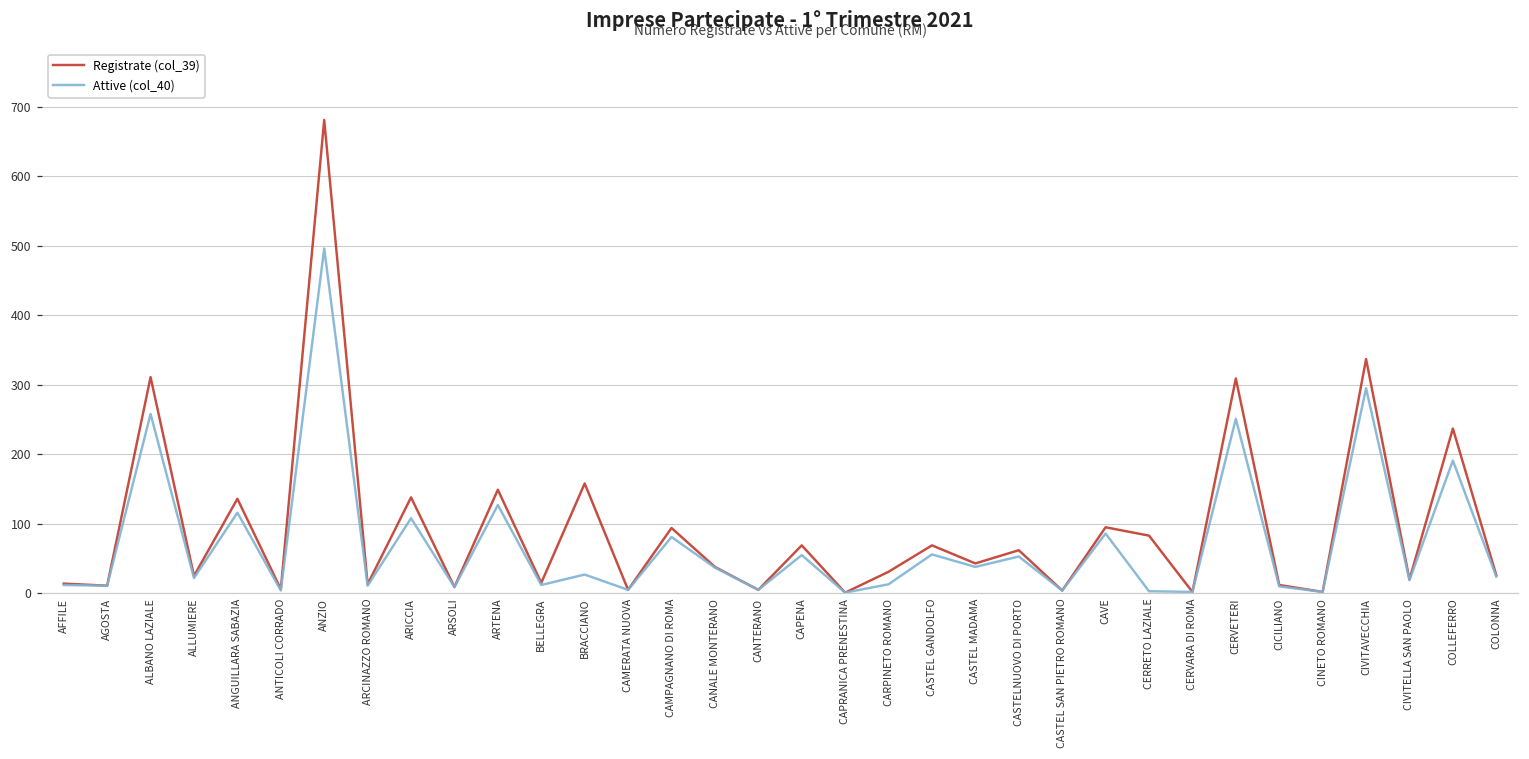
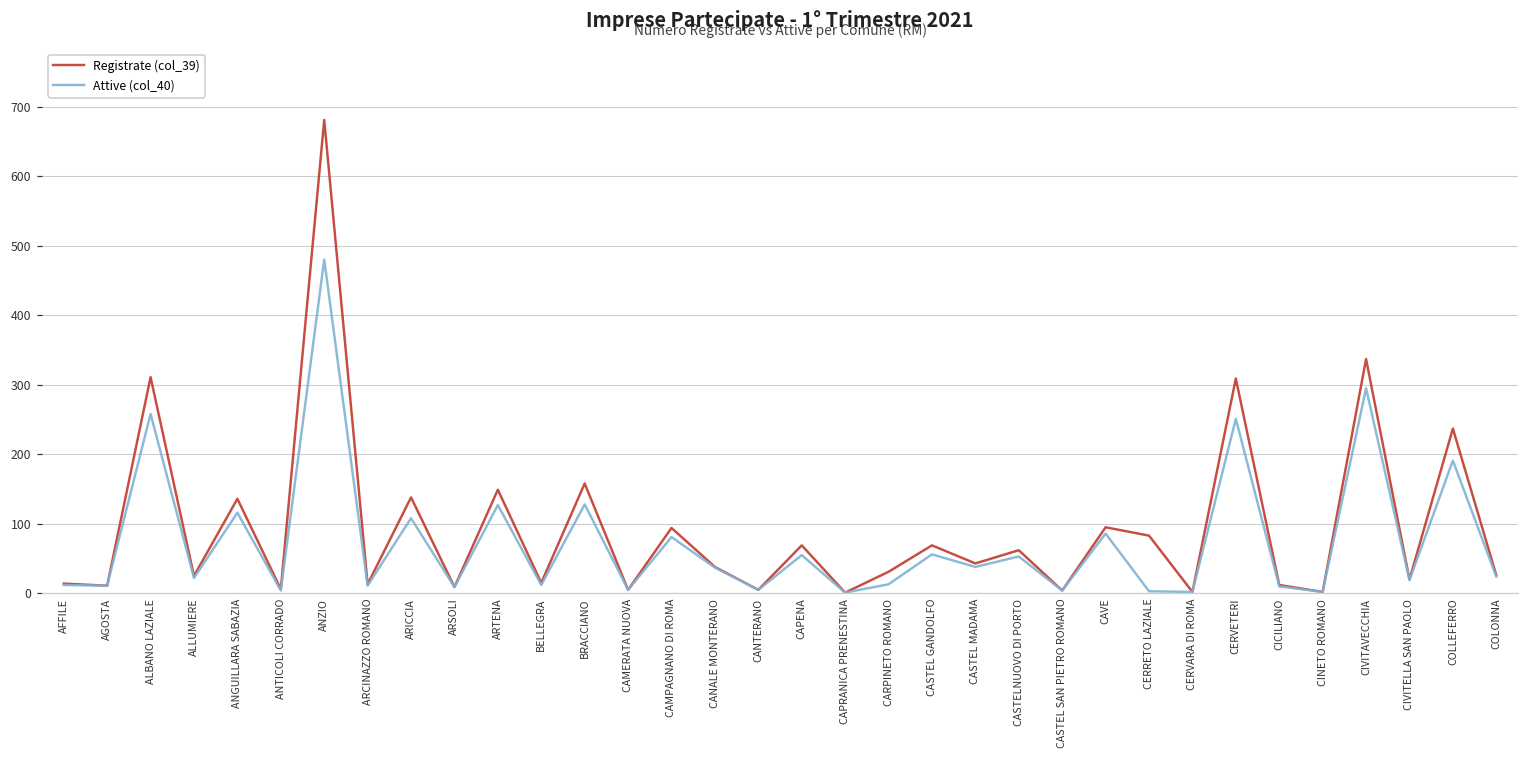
Attive (col_40), ANZIO: 500 -> 480
Attive (col_40), BRACCIANO: 30 -> 130
